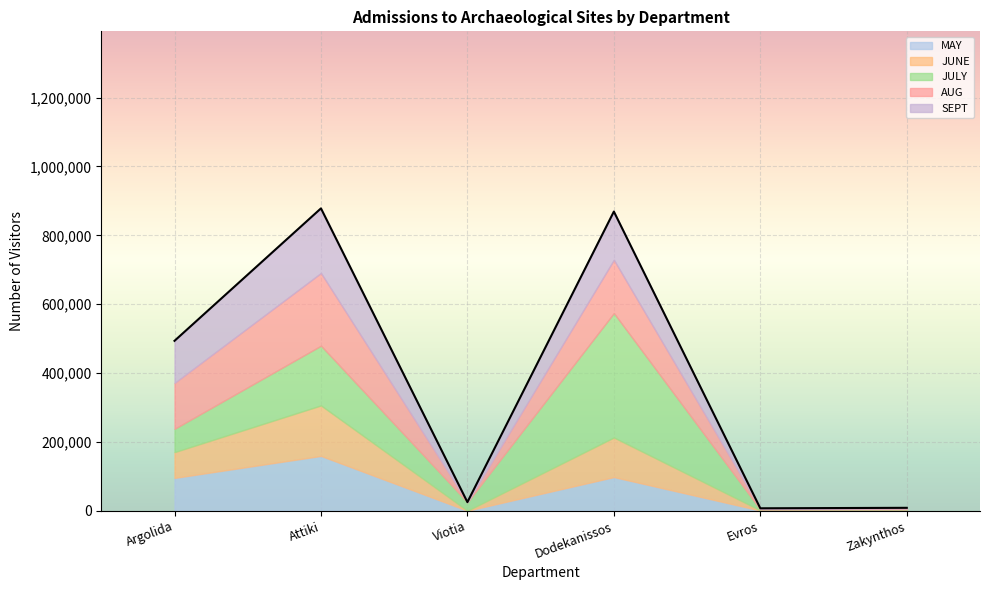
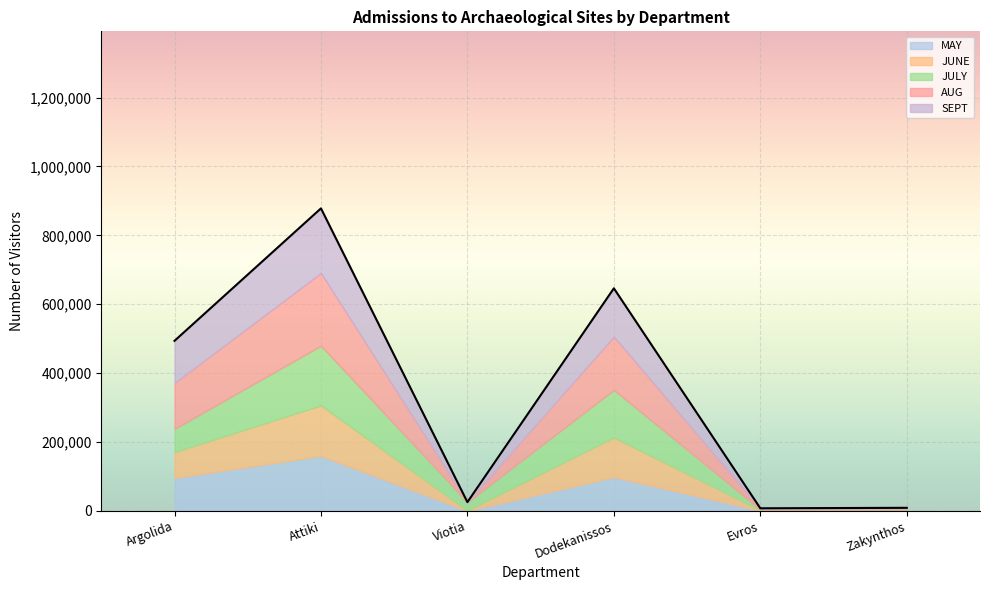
JULY, Dodekanissos: 360,000 -> 140,000
